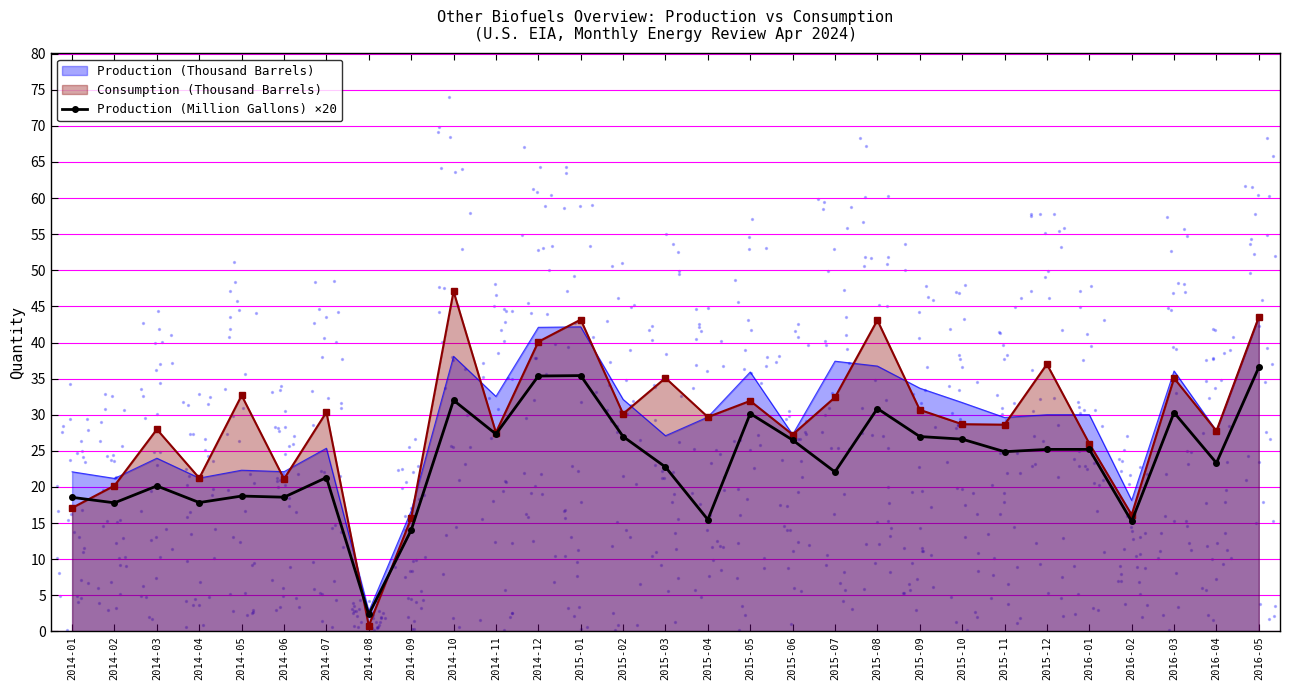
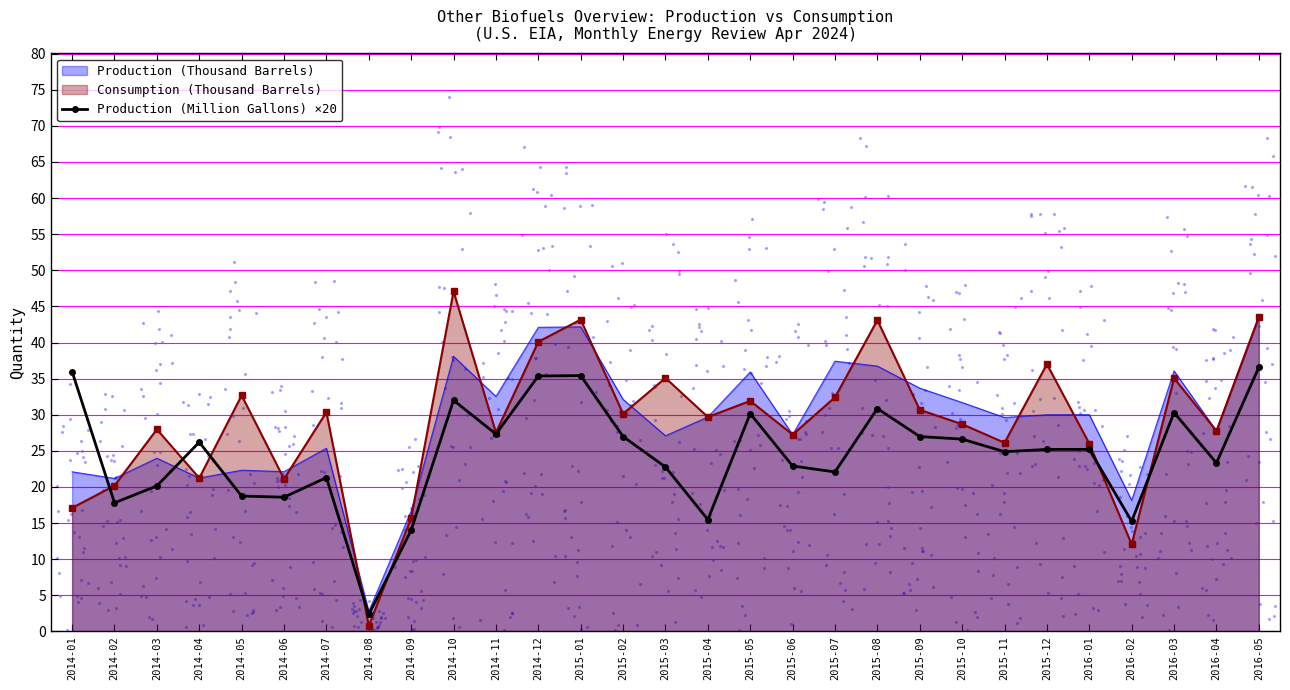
Production (Million Gallons) ×20, 2014-01: 19 -> 36
Production (Million Gallons) ×20, 2014-04: 18 -> 26
Production (Million Gallons) ×20, 2015-06: 27 -> 23
Consumption (Thousand Barrels), 2015-11: 29 -> 26
Consumption (Thousand Barrels), 2016-02: 16 -> 12
